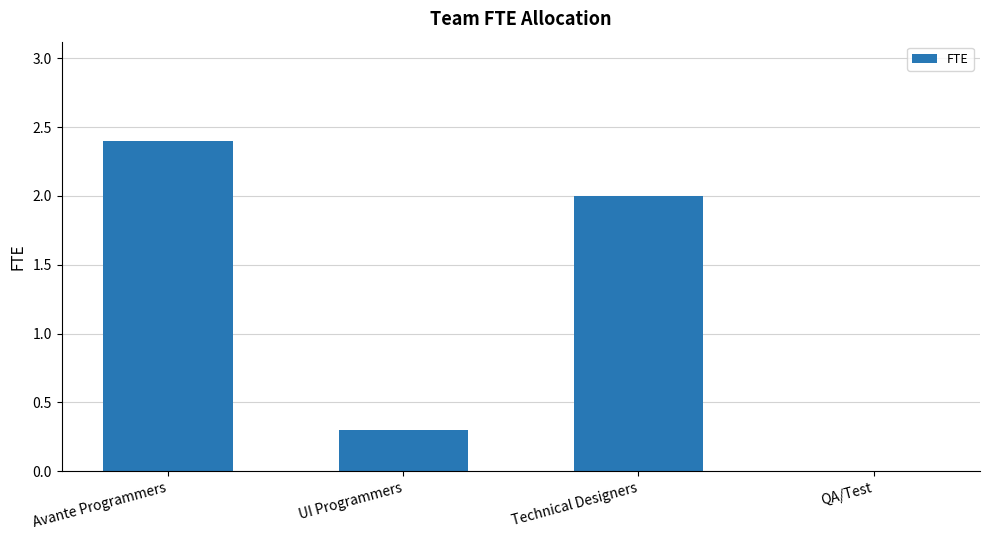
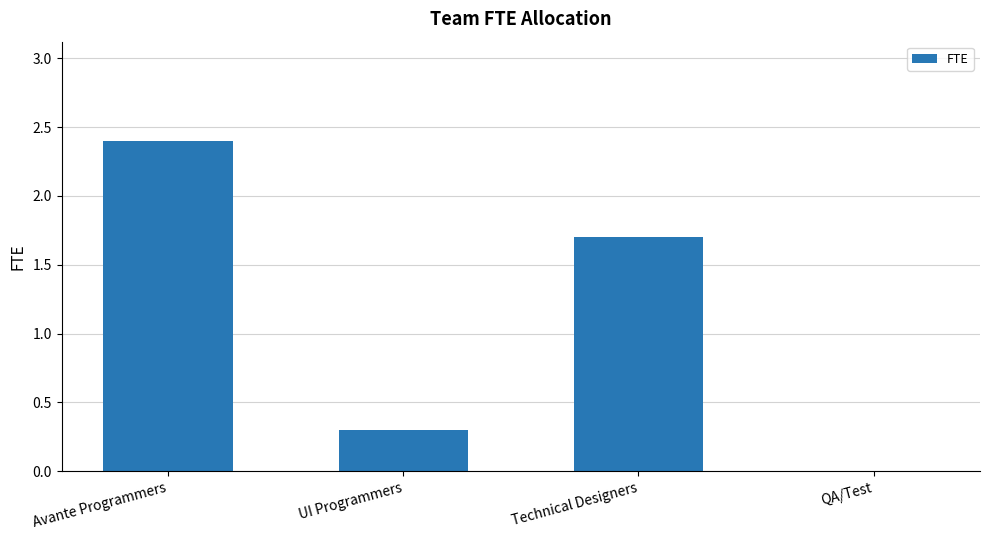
Technical Designers: 2.0 -> 1.7
